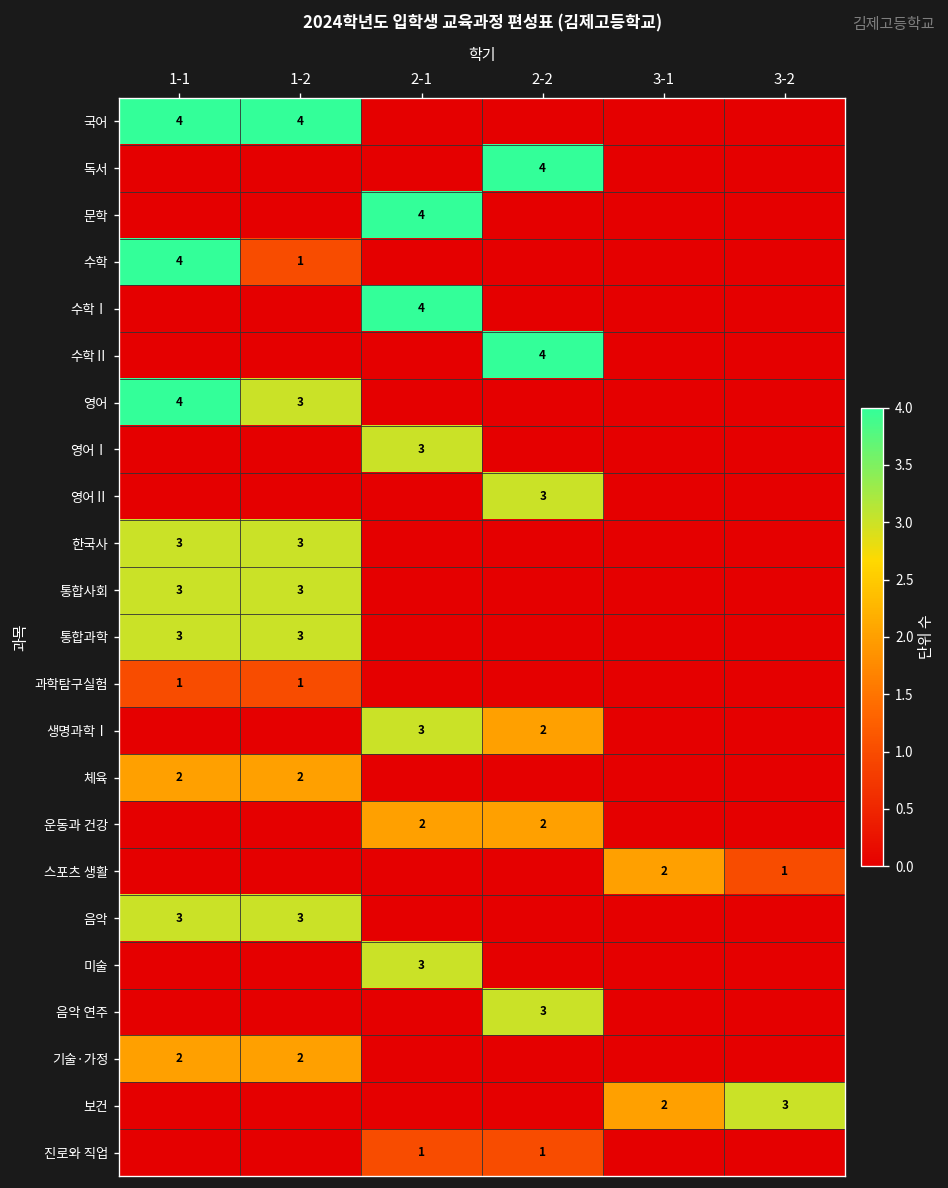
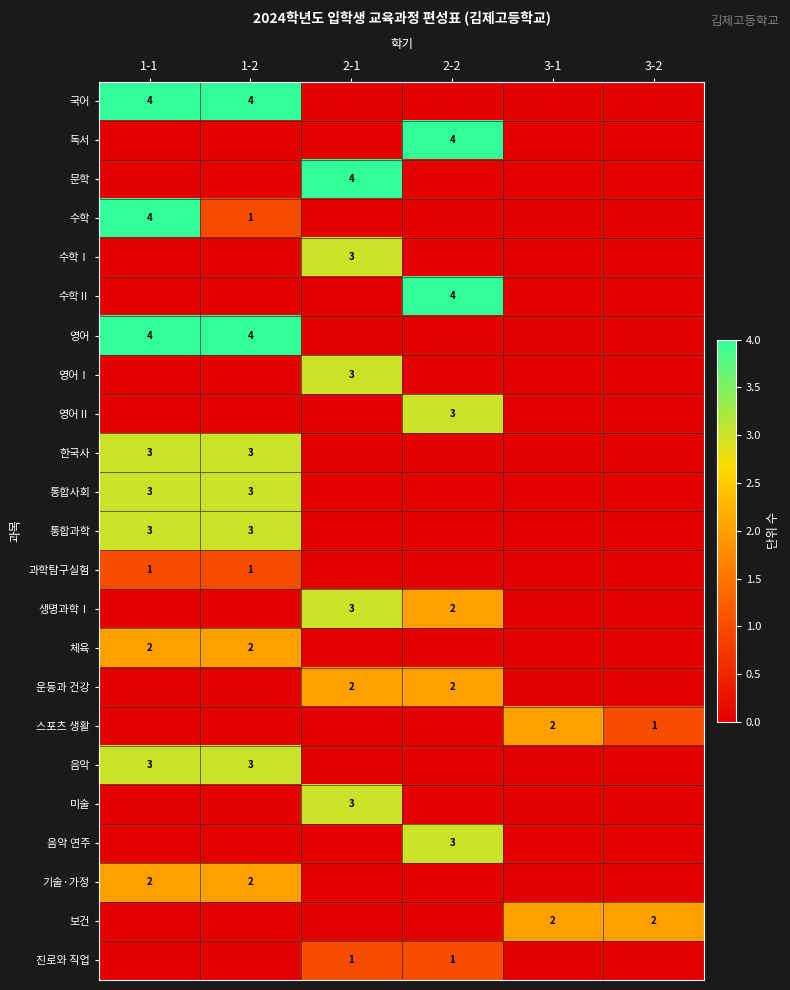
수학Ⅰ, 2-1: 4 -> 3
영어, 1-2: 3 -> 4
보건, 3-2: 3 -> 2
